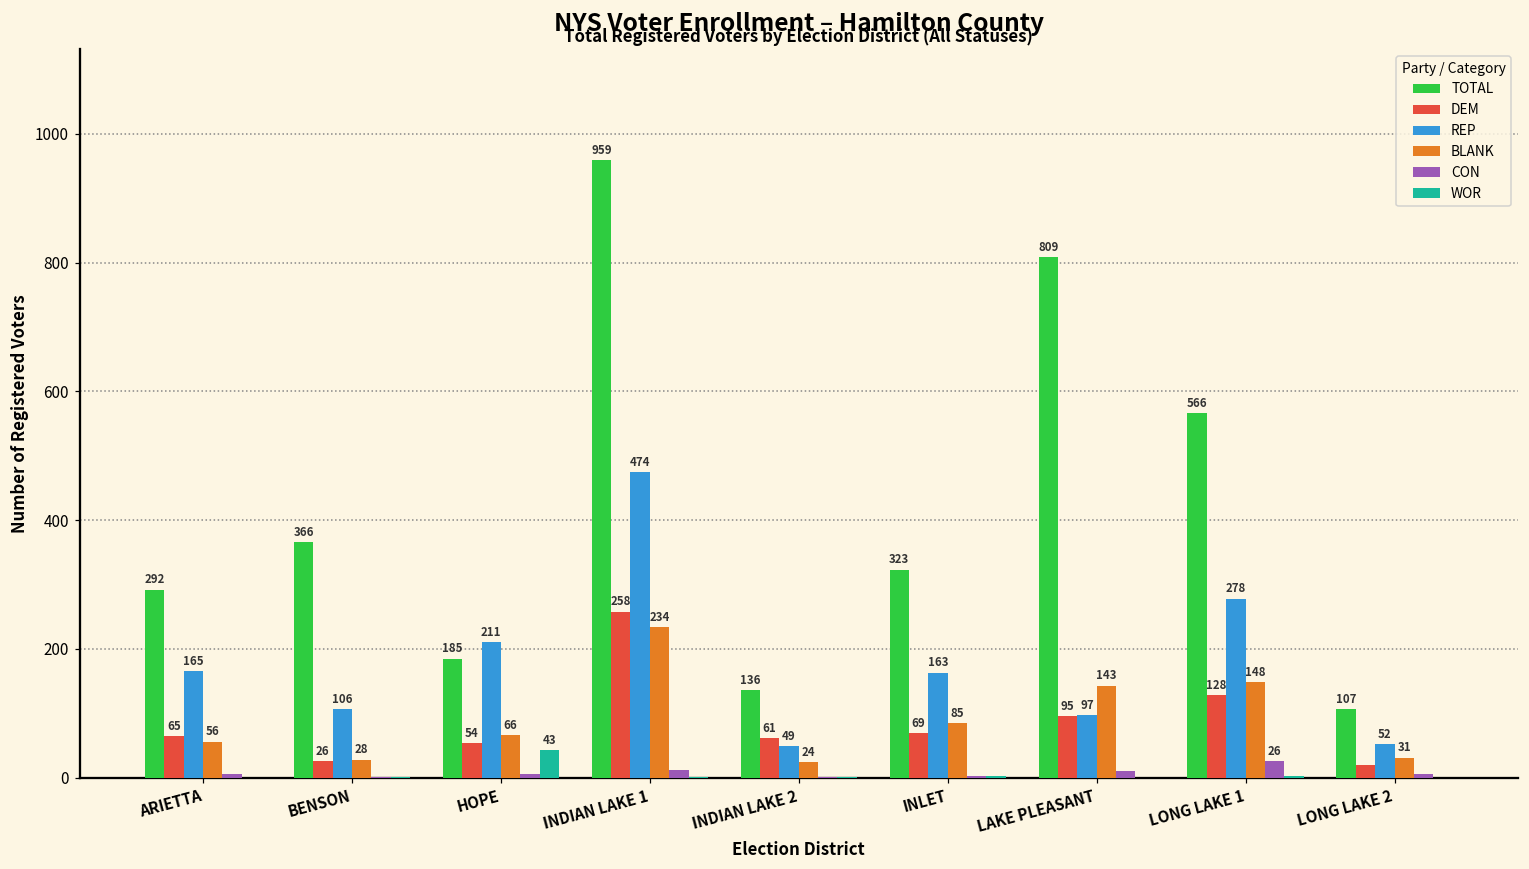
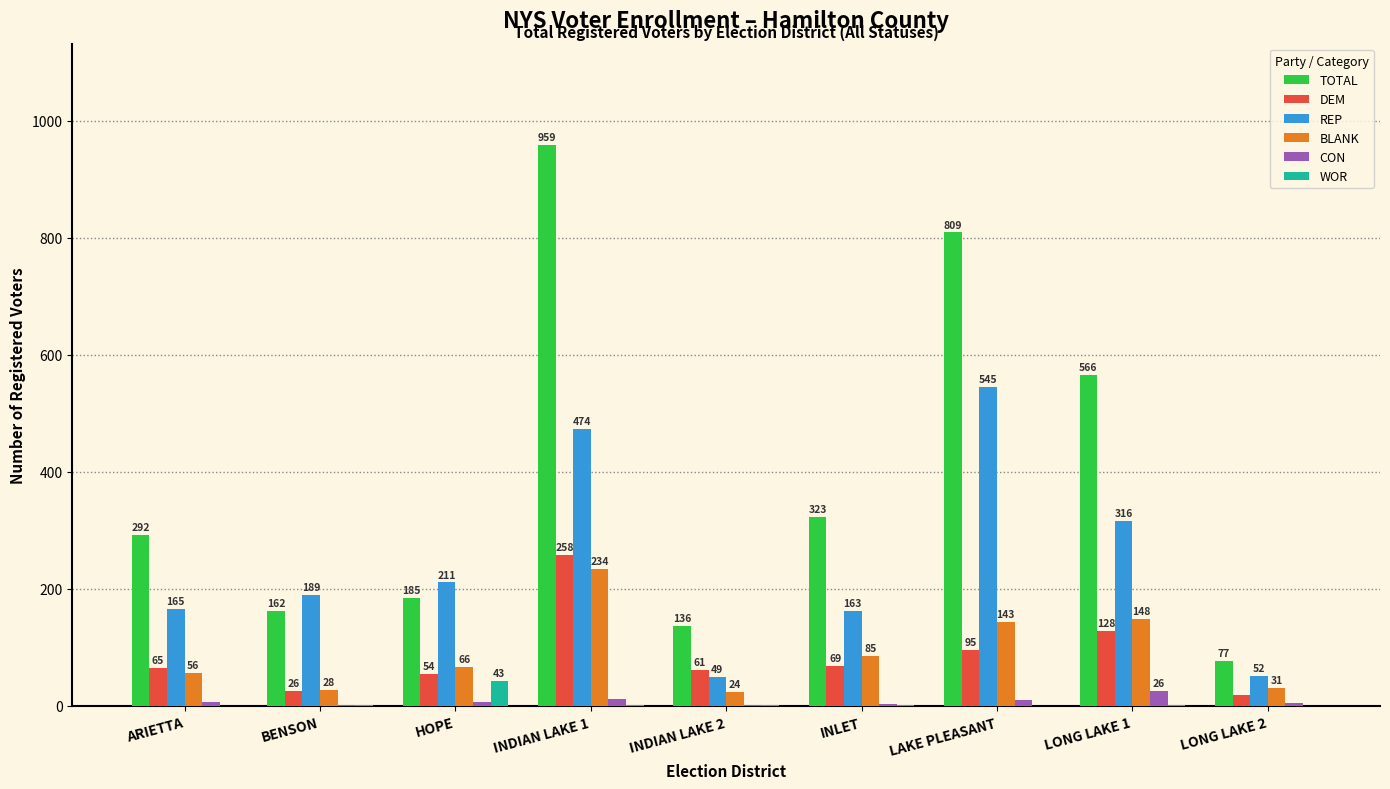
TOTAL, BENSON: 366 -> 162
REP, BENSON: 106 -> 189
REP, LAKE PLEASANT: 97 -> 545
REP, LONG LAKE 1: 278 -> 316
TOTAL, LONG LAKE 2: 107 -> 77
